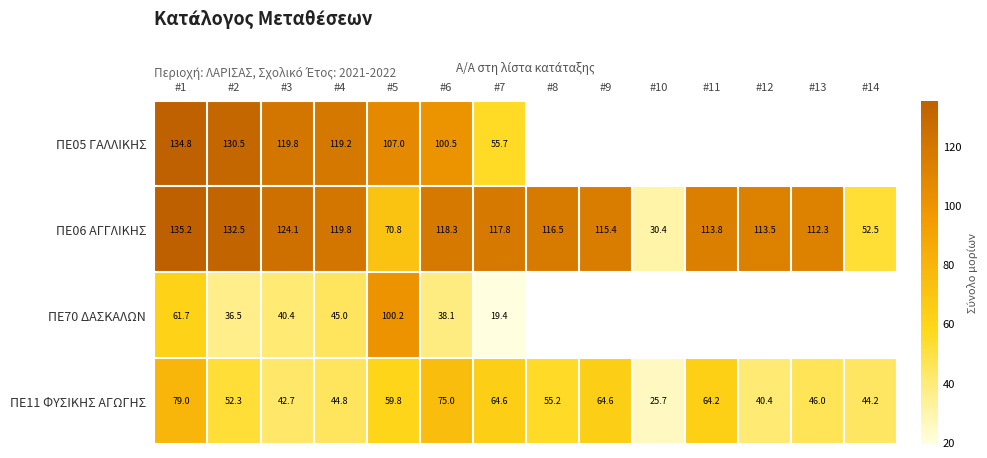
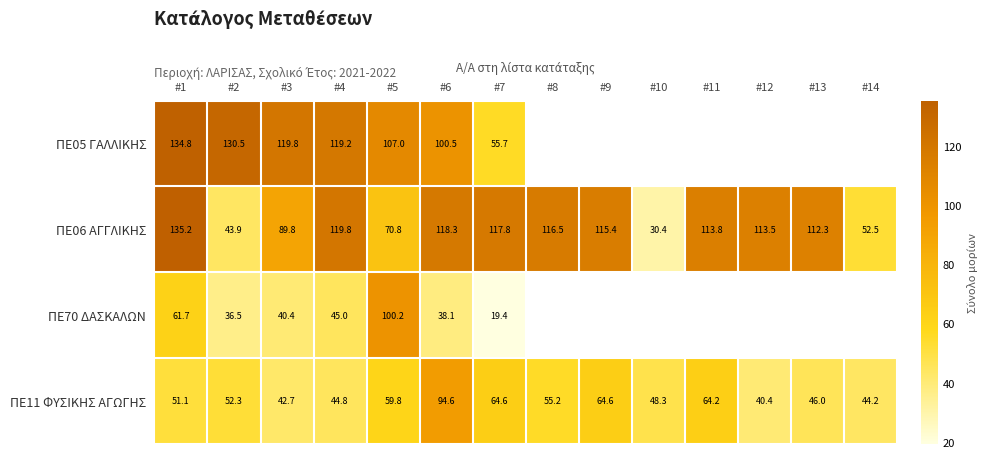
ΠΕ06 ΑΓΓΛΙΚΗΣ, #2: 132.5 -> 43.9
ΠΕ06 ΑΓΓΛΙΚΗΣ, #3: 124.1 -> 89.8
ΠΕ11 ΦΥΣΙΚΗΣ ΑΓΩΓΗΣ, #1: 79.0 -> 51.1
ΠΕ11 ΦΥΣΙΚΗΣ ΑΓΩΓΗΣ, #6: 75.0 -> 94.6
ΠΕ11 ΦΥΣΙΚΗΣ ΑΓΩΓΗΣ, #10: 25.7 -> 48.3
